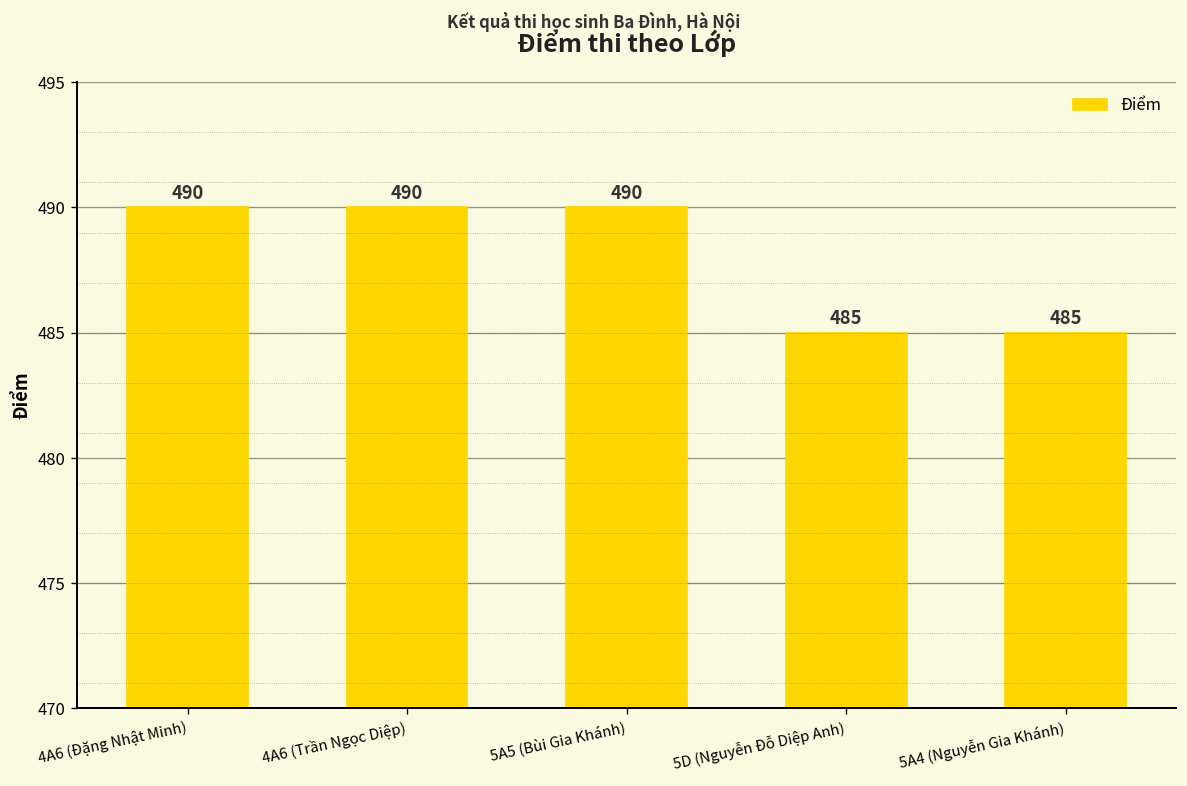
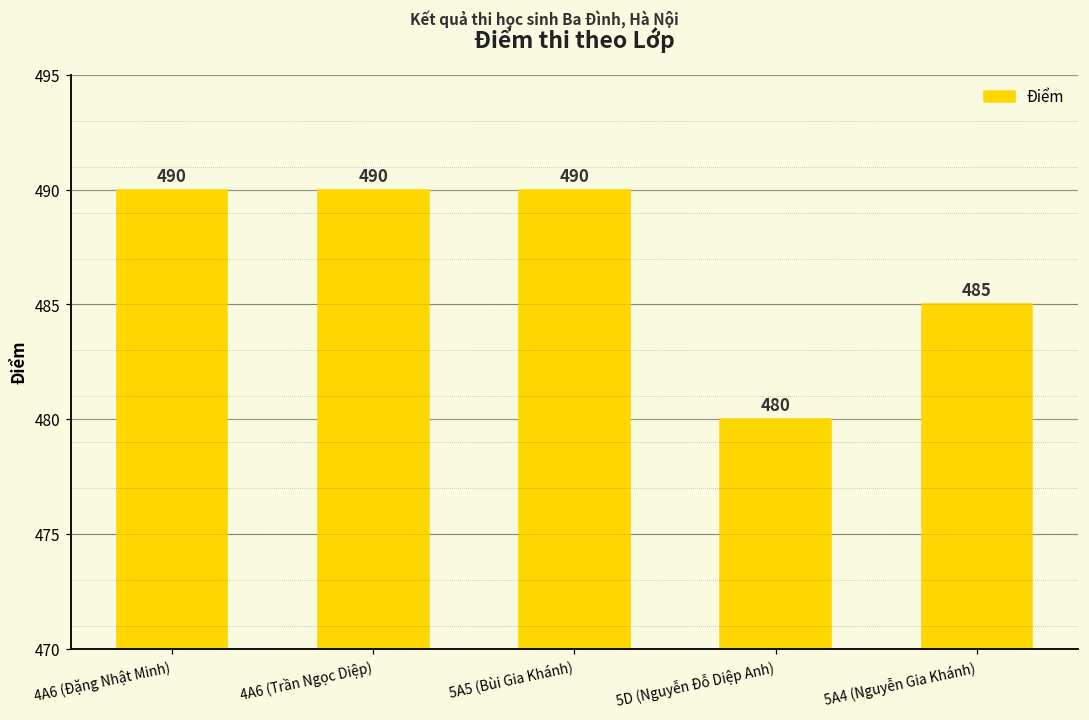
5D (Nguyễn Đỗ Diệp Anh): 485 -> 480
